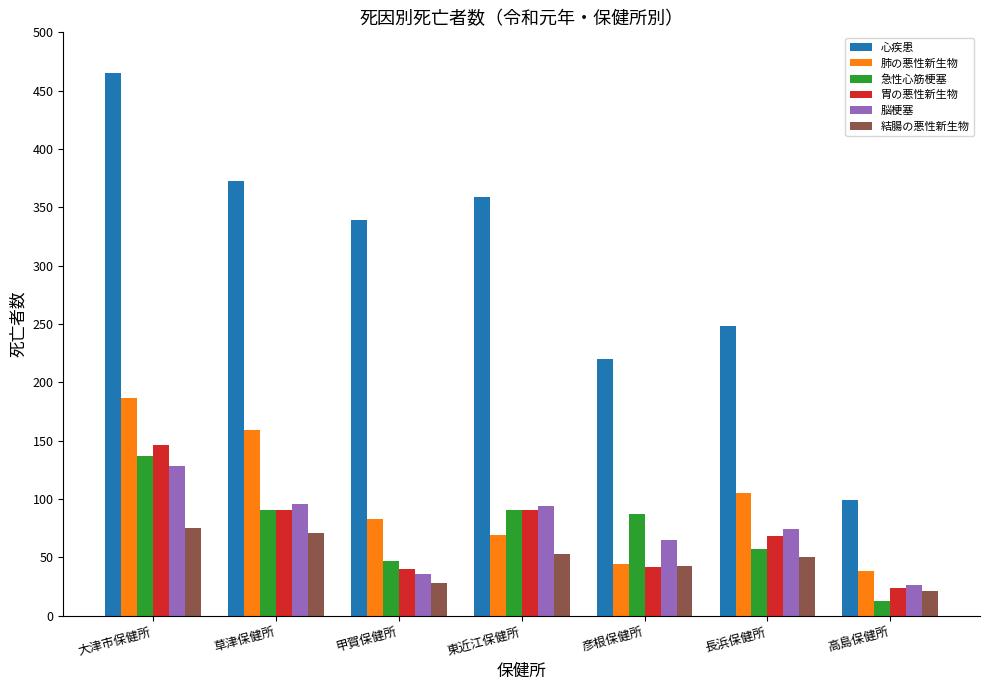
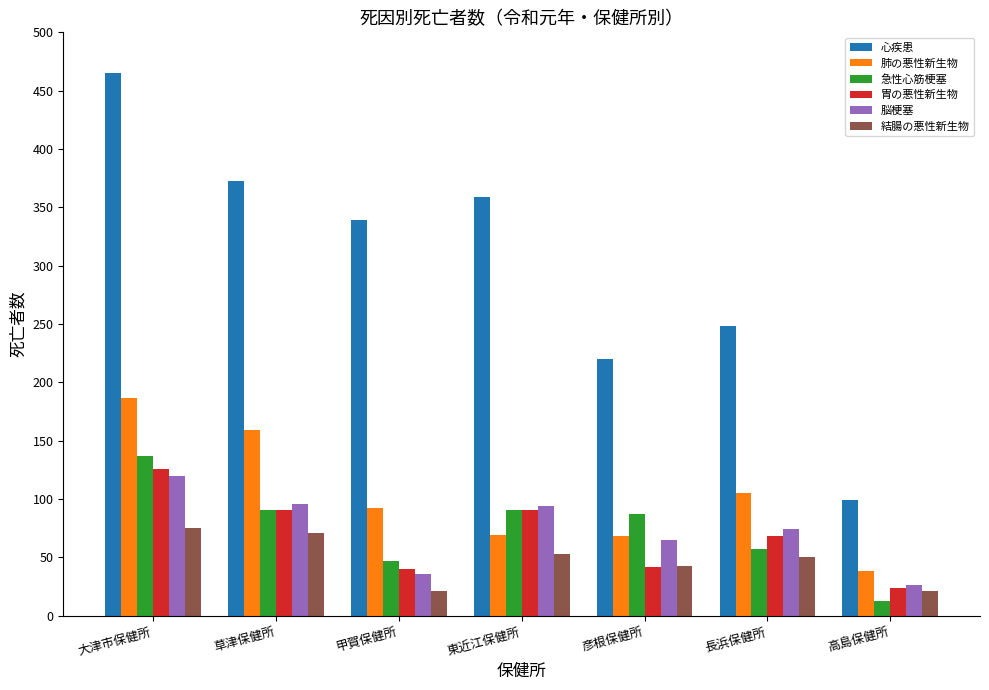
胃の悪性新生物, 大津市保健所: 146 -> 126
脳梗塞, 大津市保健所: 128 -> 120
肺の悪性新生物, 甲賀保健所: 83 -> 92
結腸の悪性新生物, 甲賀保健所: 28 -> 21
肺の悪性新生物, 彦根保健所: 44 -> 68
